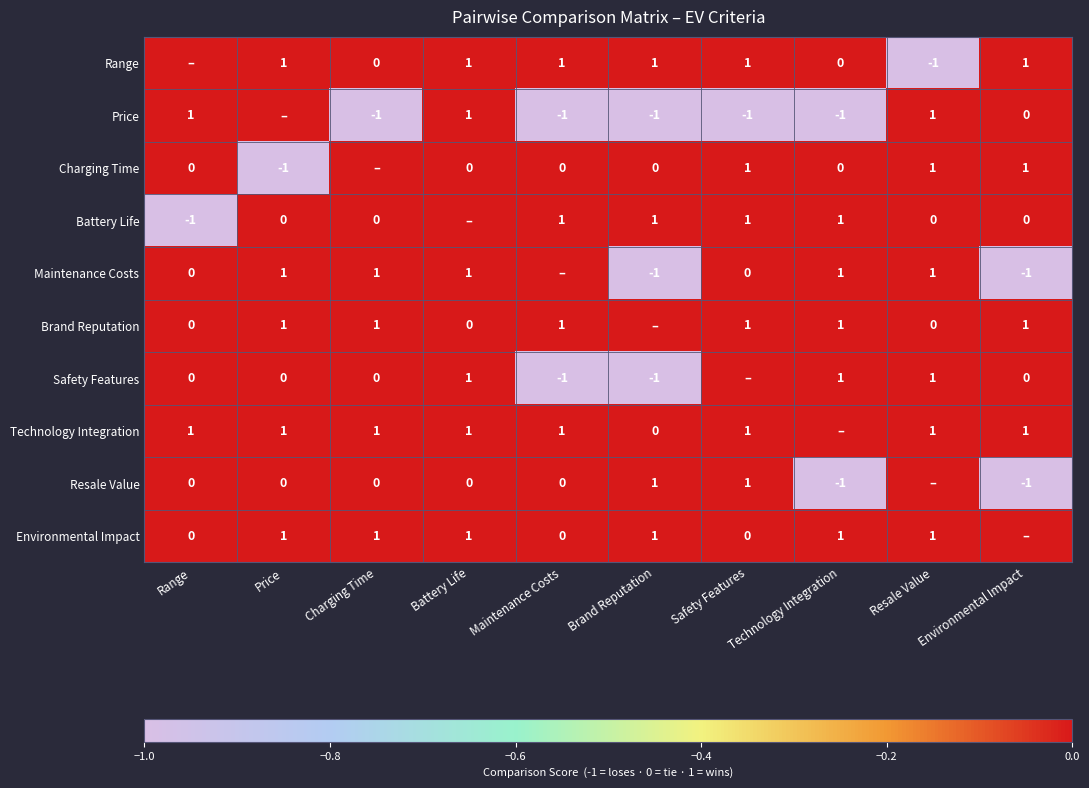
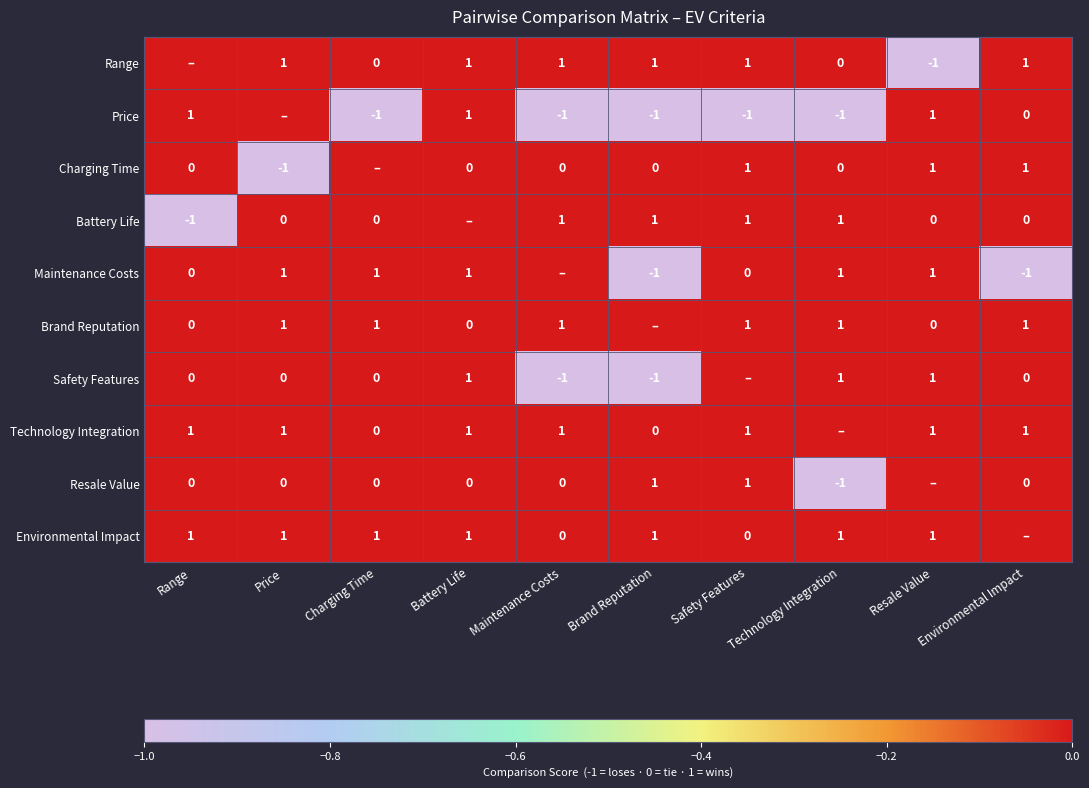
Technology Integration, Charging Time: 1 -> 0
Resale Value, Environmental Impact: -1 -> 0
Environmental Impact, Range: 0 -> 1
